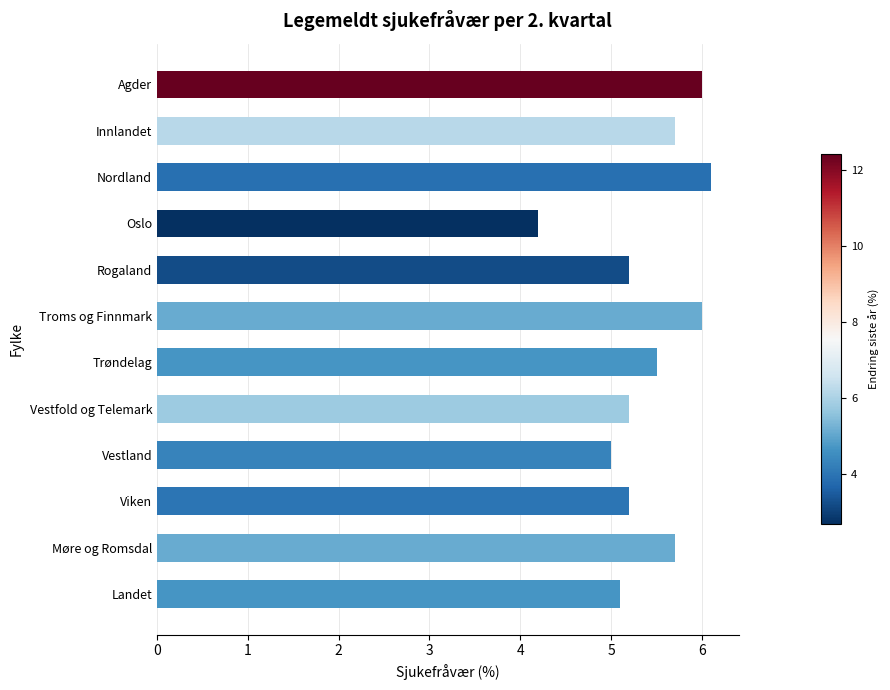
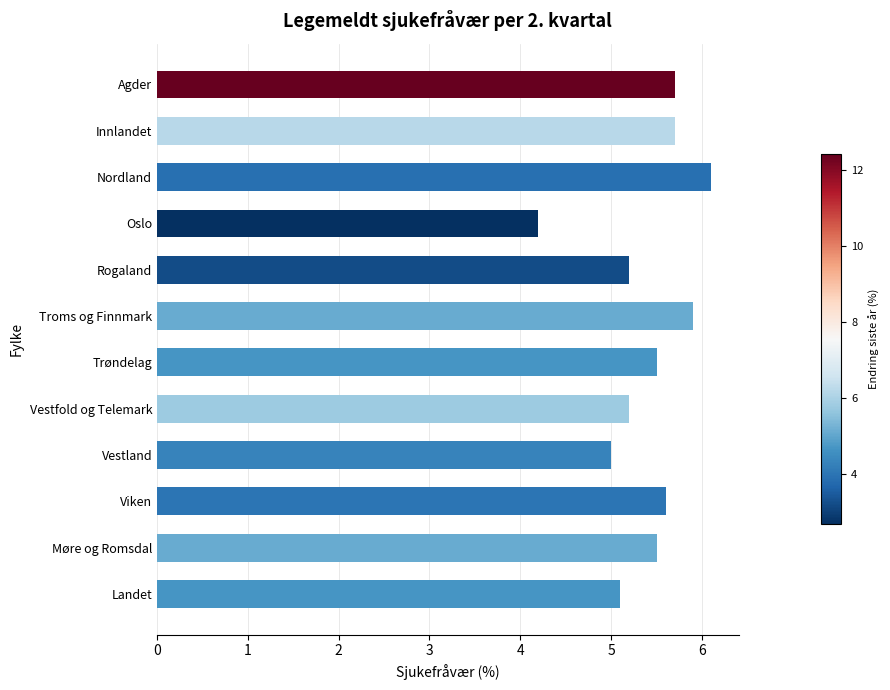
Agder: 6.0 -> 5.7
Troms og Finnmark: 6.0 -> 5.9
Viken: 5.2 -> 5.6
Møre og Romsdal: 5.7 -> 5.5
